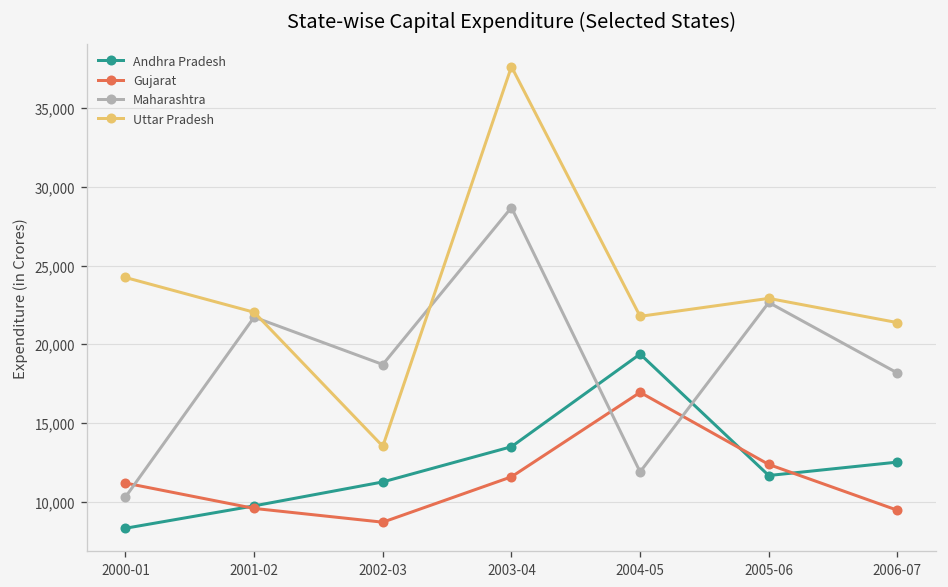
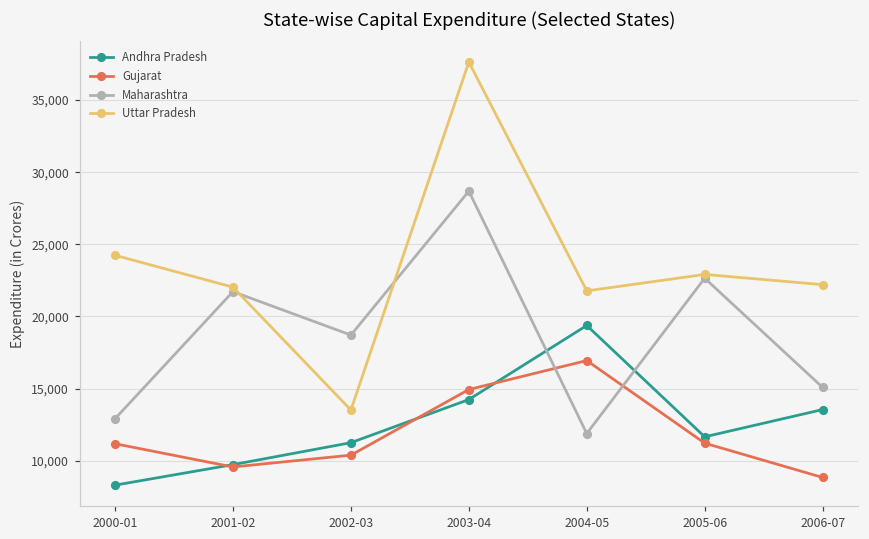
Maharashtra, 2000-01: 10,300 -> 12,900
Gujarat, 2002-03: 8,700 -> 10,400
Andhra Pradesh, 2003-04: 13,500 -> 14,200
Gujarat, 2003-04: 11,600 -> 14,900
Gujarat, 2005-06: 12,400 -> 11,200
Andhra Pradesh, 2006-07: 12,500 -> 13,500
Gujarat, 2006-07: 9,500 -> 8,800
Maharashtra, 2006-07: 18,200 -> 15,100
Uttar Pradesh, 2006-07: 21,400 -> 22,200
